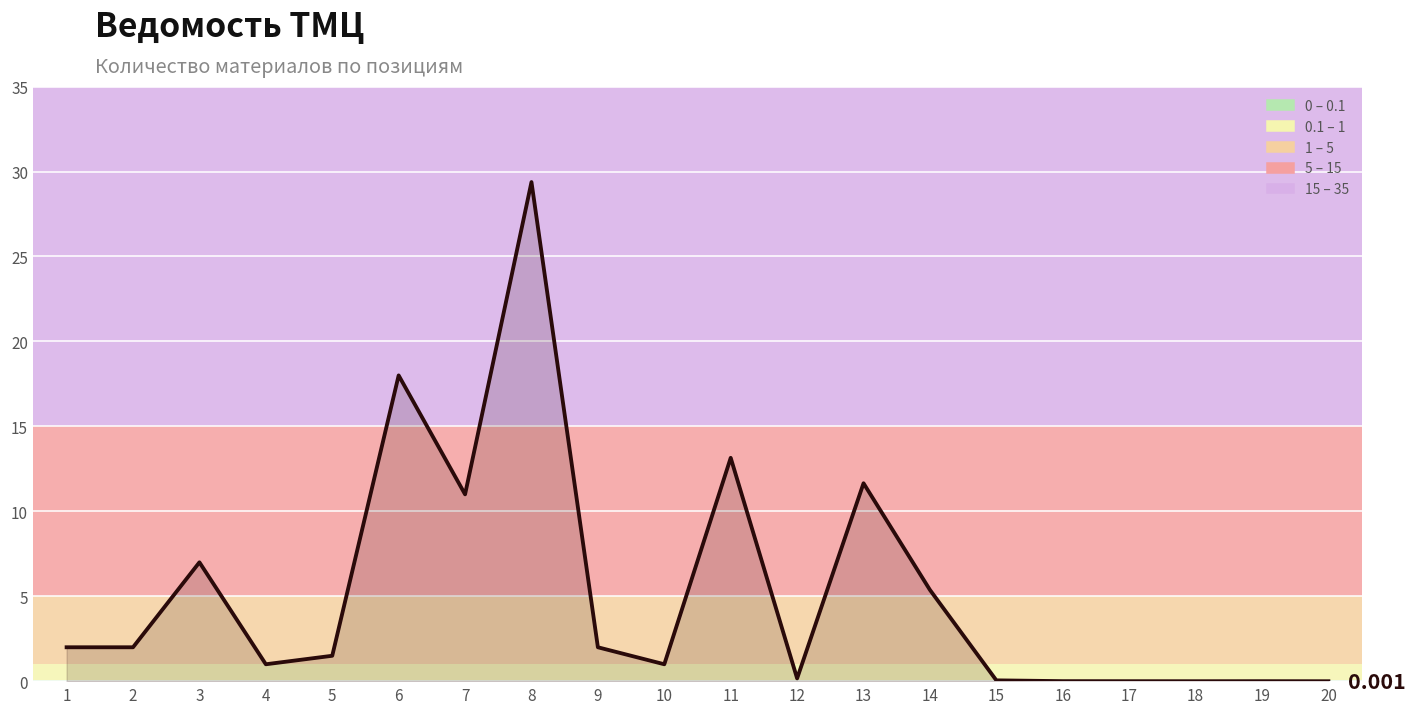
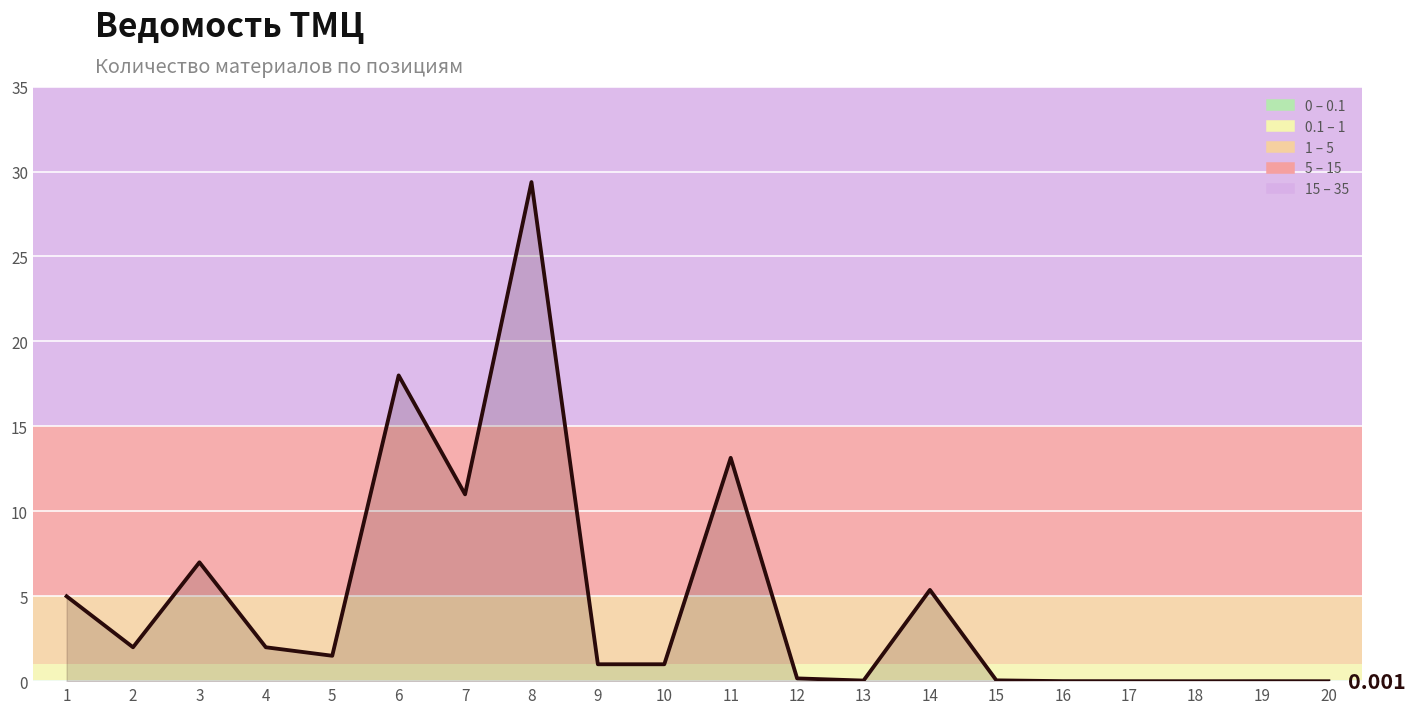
1: 2 -> 5
4: 1 -> 2
9: 2 -> 1
13: 11.7 -> 0.0
